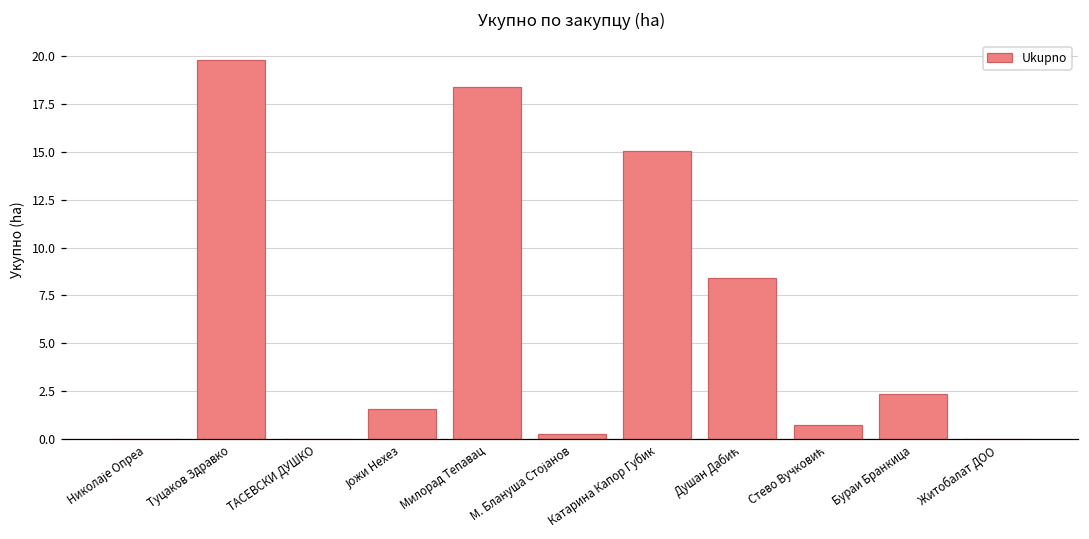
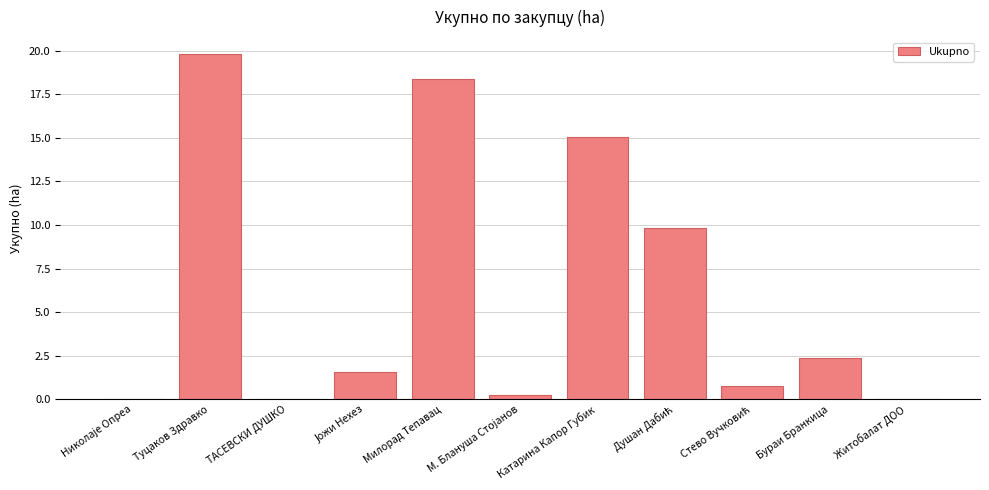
Душан Дабић: 8.4 -> 9.8
